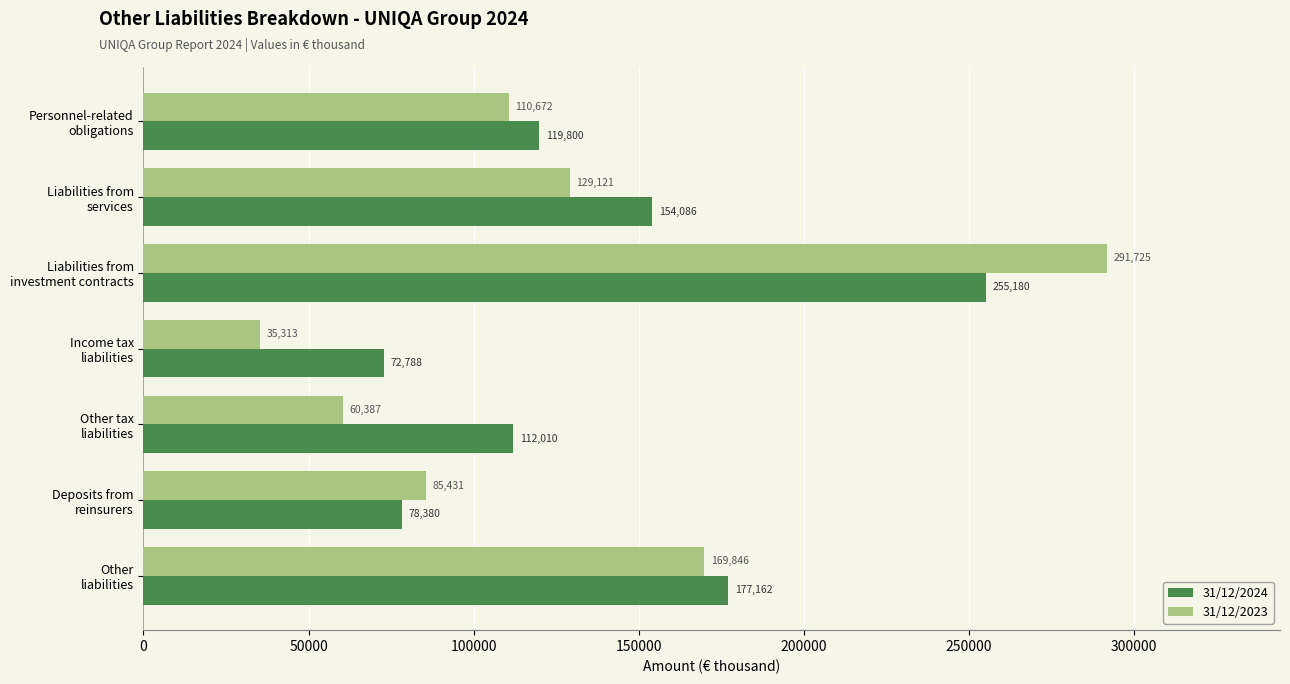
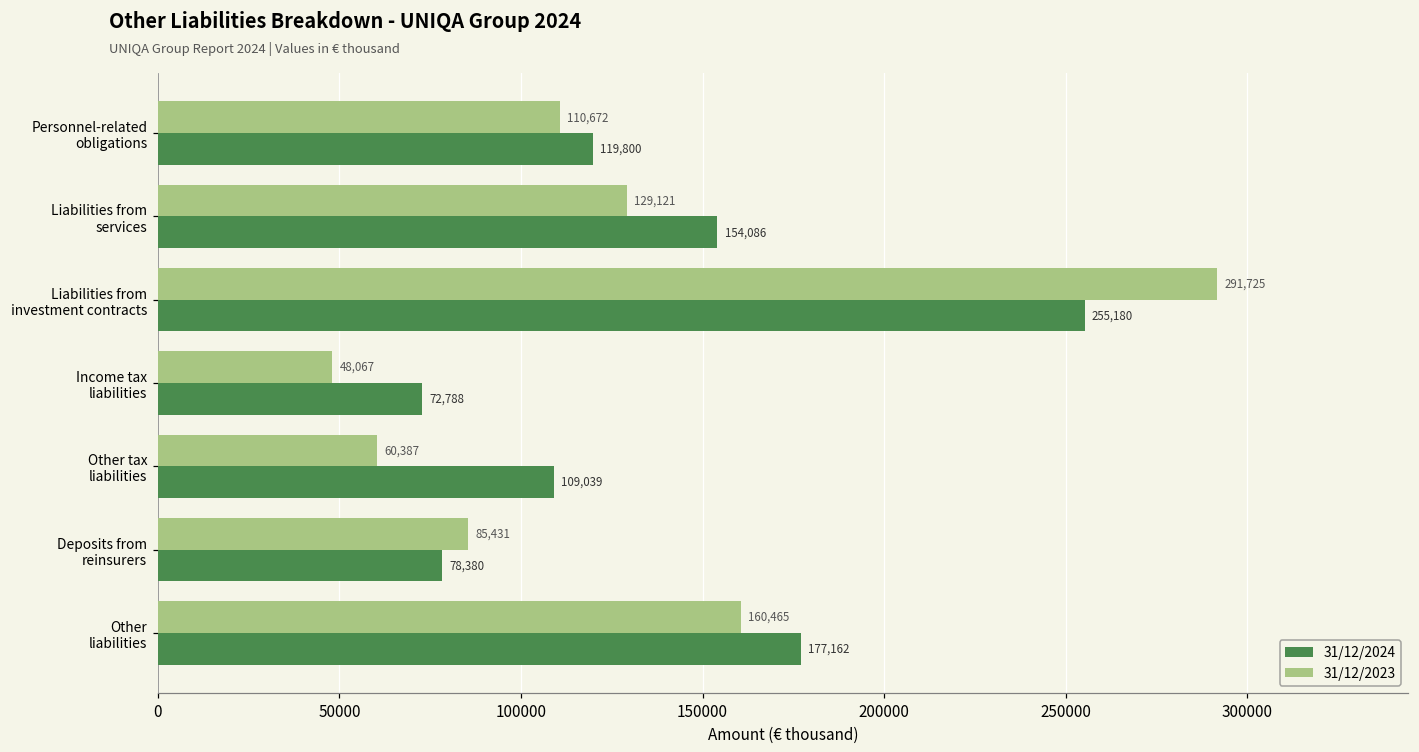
31/12/2023, Income tax liabilities: 35,313 -> 48,067
31/12/2024, Other tax liabilities: 112,010 -> 109,039
31/12/2023, Other liabilities: 169,846 -> 160,465
